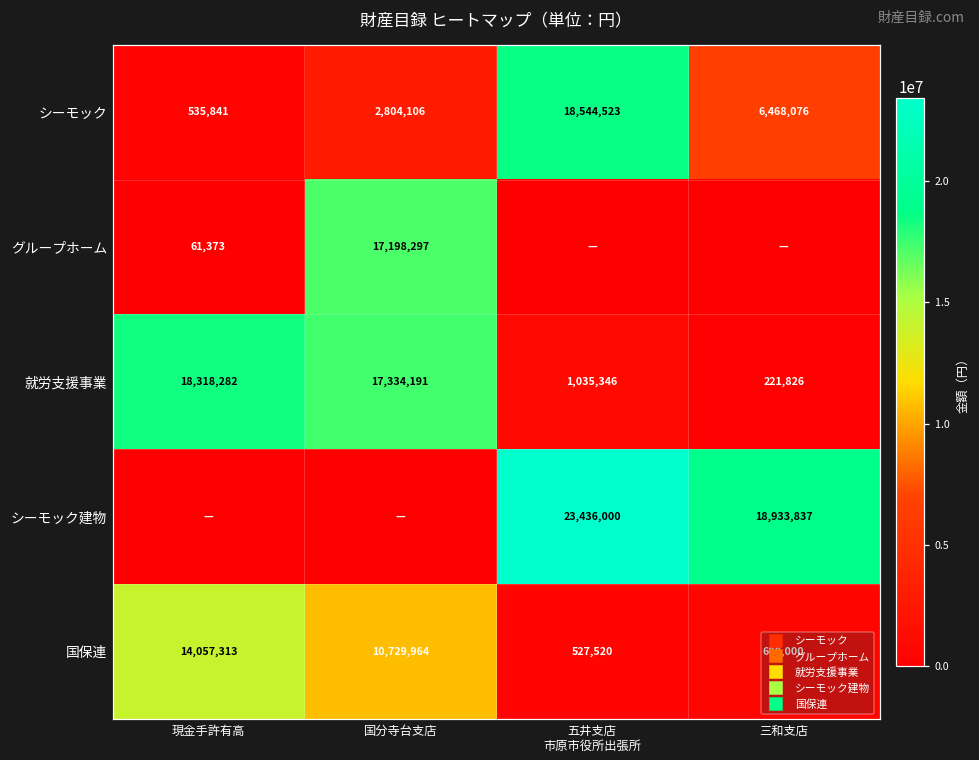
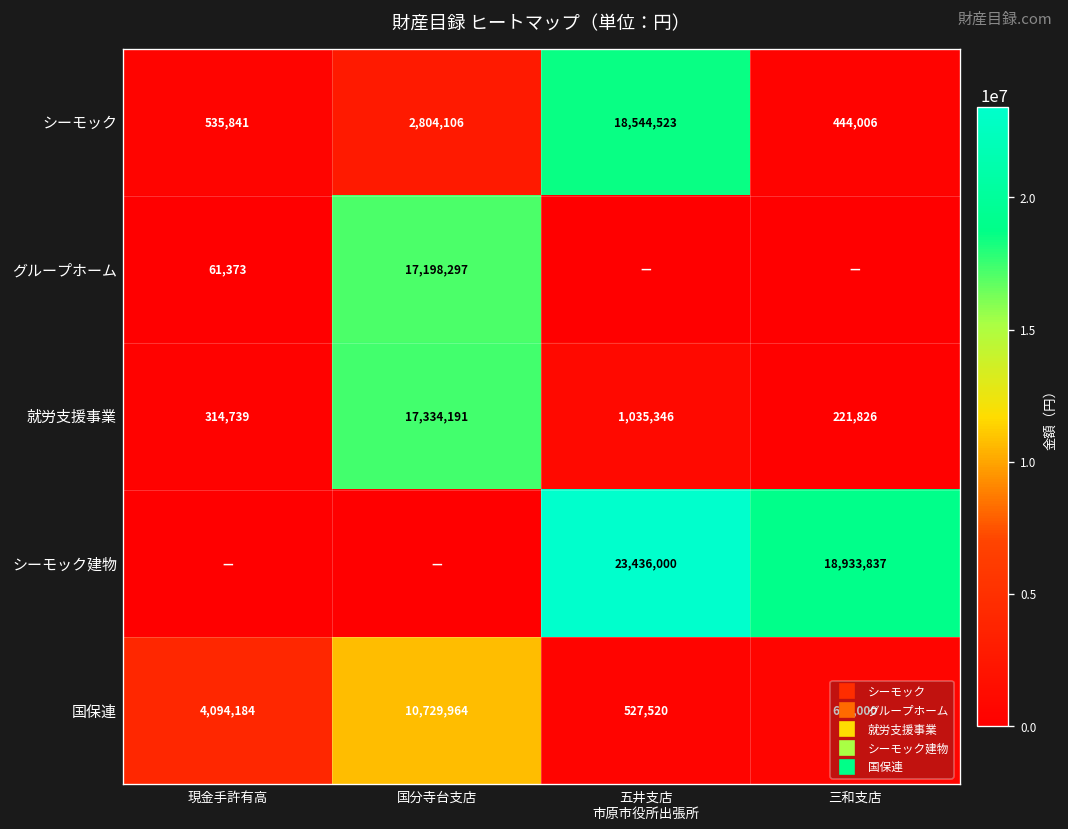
シーモック, 三和支店: 6,468,076 -> 444,006
就労支援事業, 現金手許有高: 18,318,282 -> 314,739
国保連, 現金手許有高: 14,057,313 -> 4,094,184
